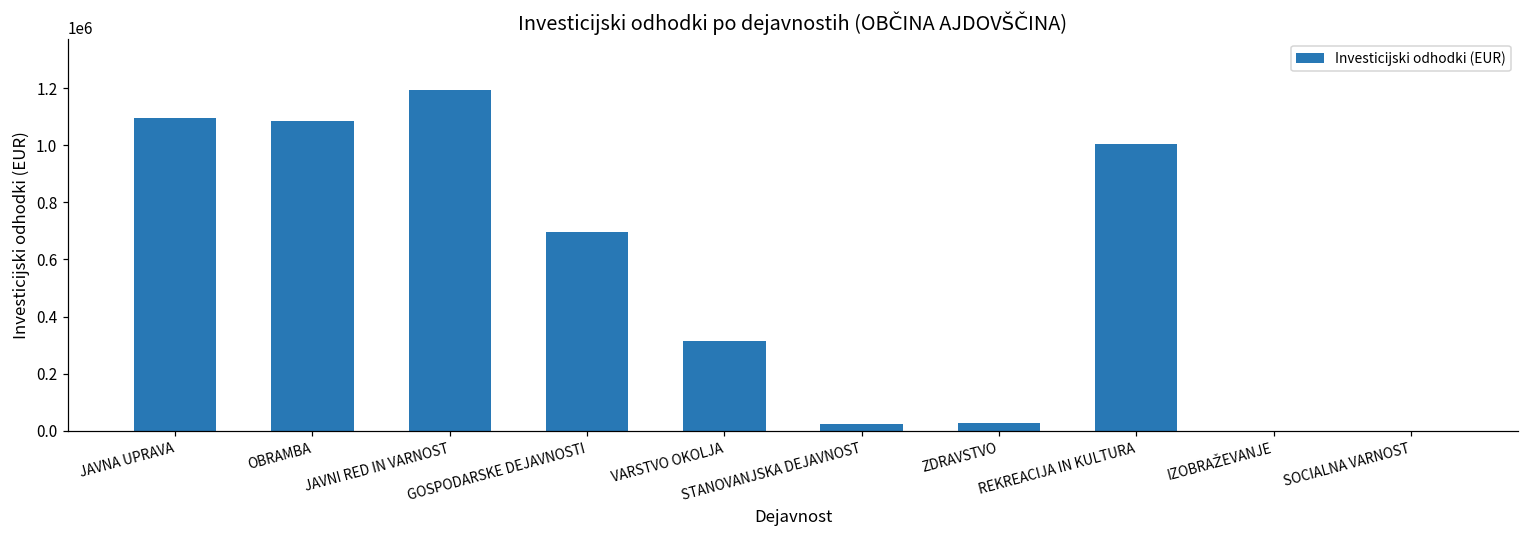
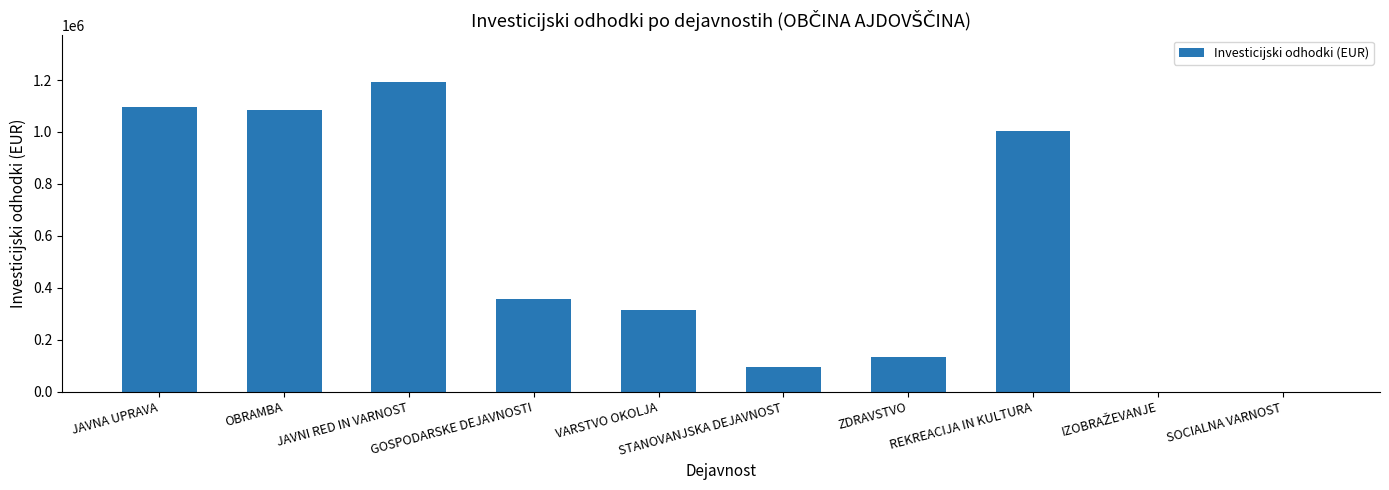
GOSPODARSKE DEJAVNOSTI: 700000 -> 360000
STANOVANJSKA DEJAVNOST: 30000 -> 90000
ZDRAVSTVO: 30000 -> 130000
